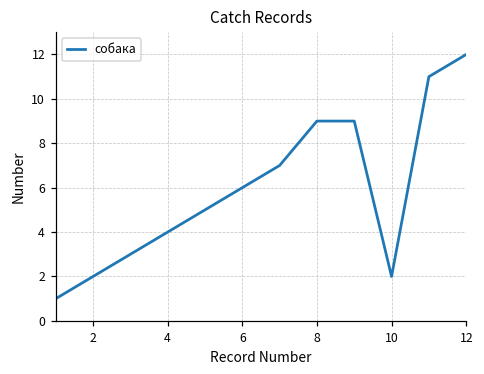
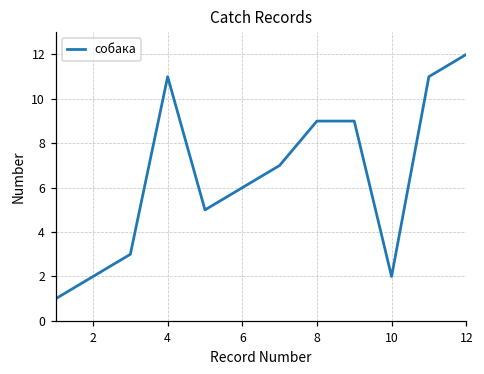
4: 4 -> 11
